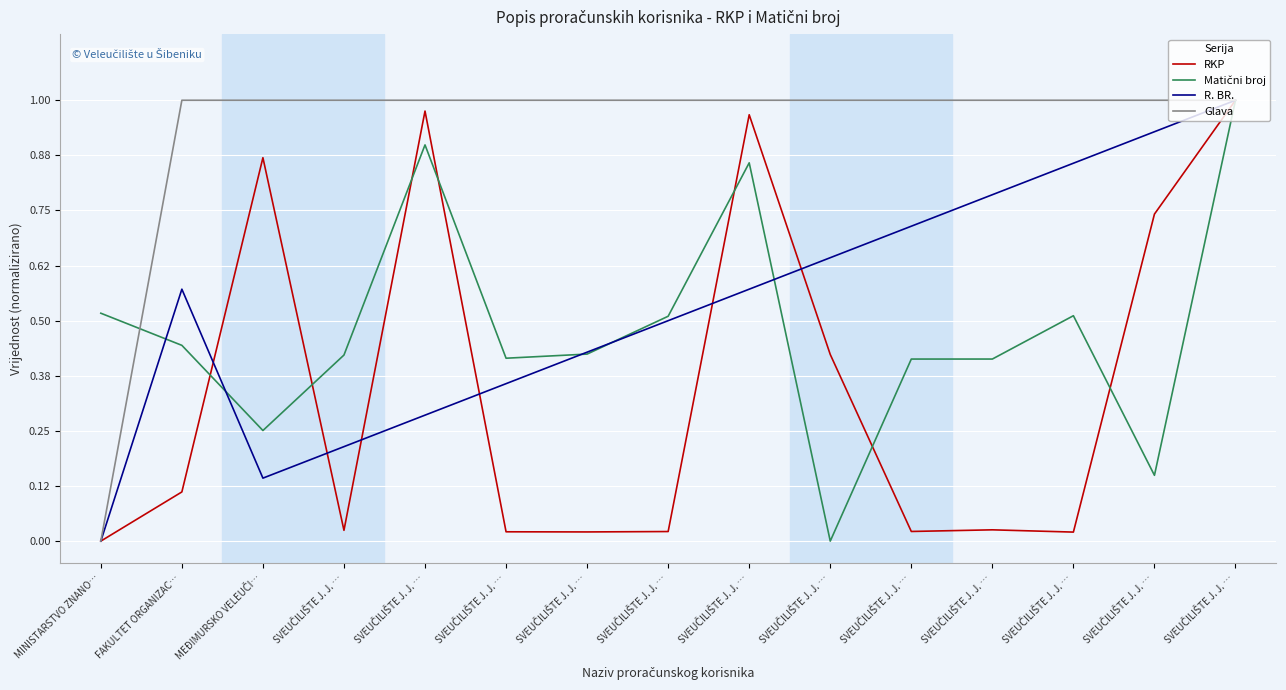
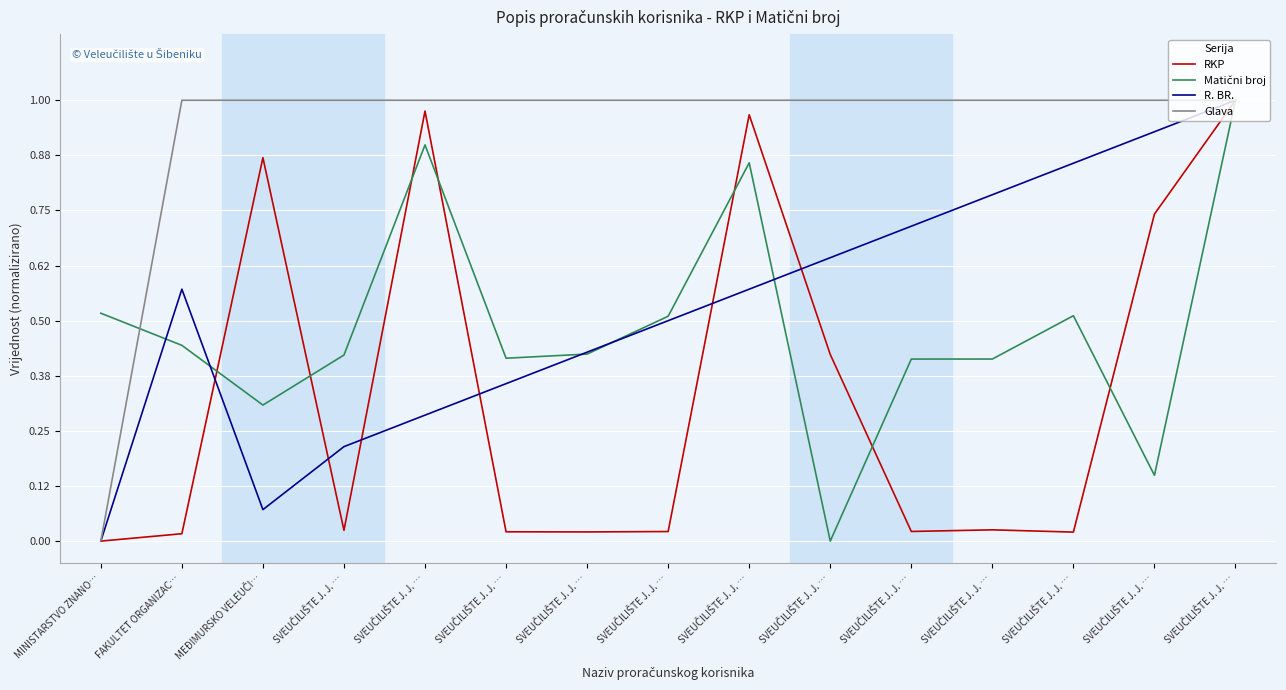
RKP, FAKULTET ORGANIZAC…: 0.11 -> 0.02
Matični broj, MEĐIMURSKO VELEUČI…: 0.25 -> 0.31
R. BR., MEĐIMURSKO VELEUČI…: 0.14 -> 0.07
